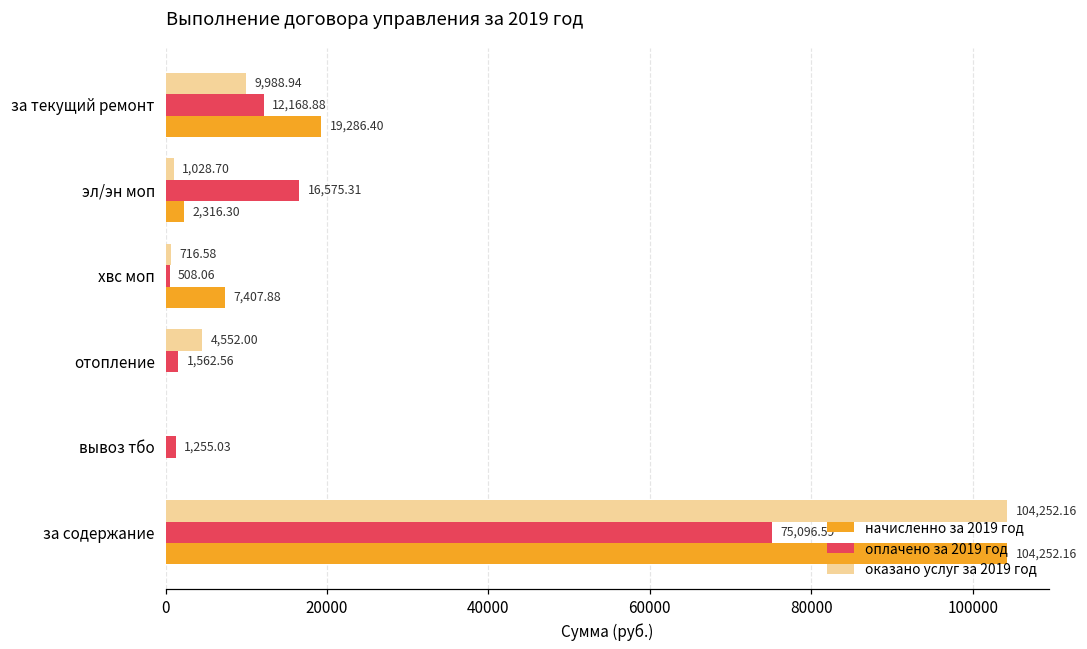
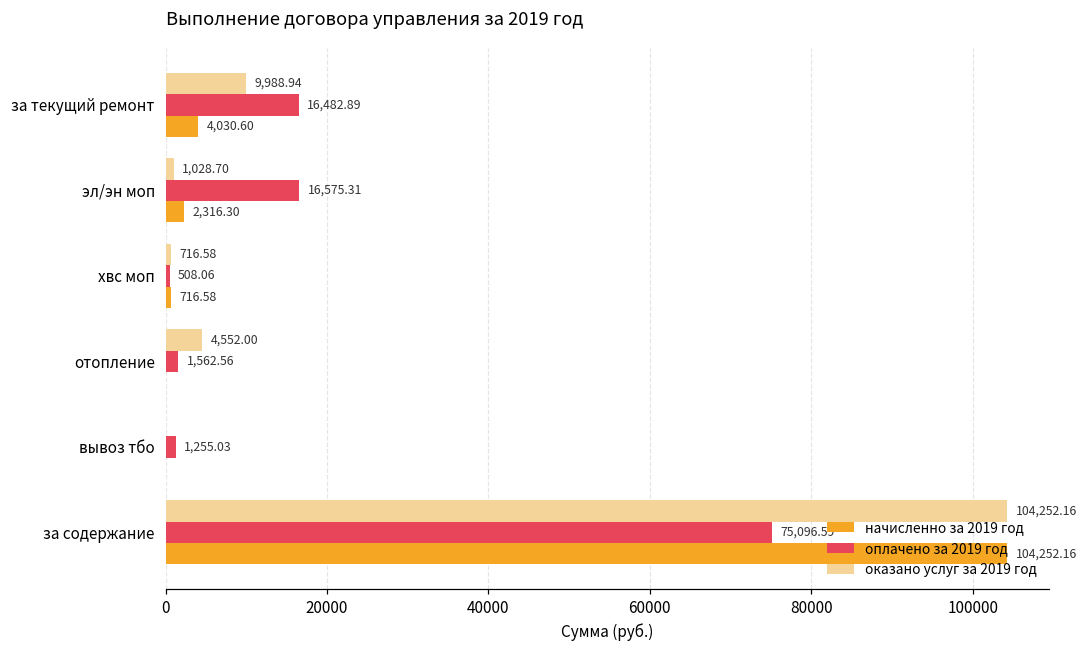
оплачено за 2019 год, за текущий ремонт: 12,168.88 -> 16,482.89
начисленно за 2019 год, за текущий ремонт: 19,286.40 -> 4,030.60
начисленно за 2019 год, хвс моп: 7,407.88 -> 716.58
